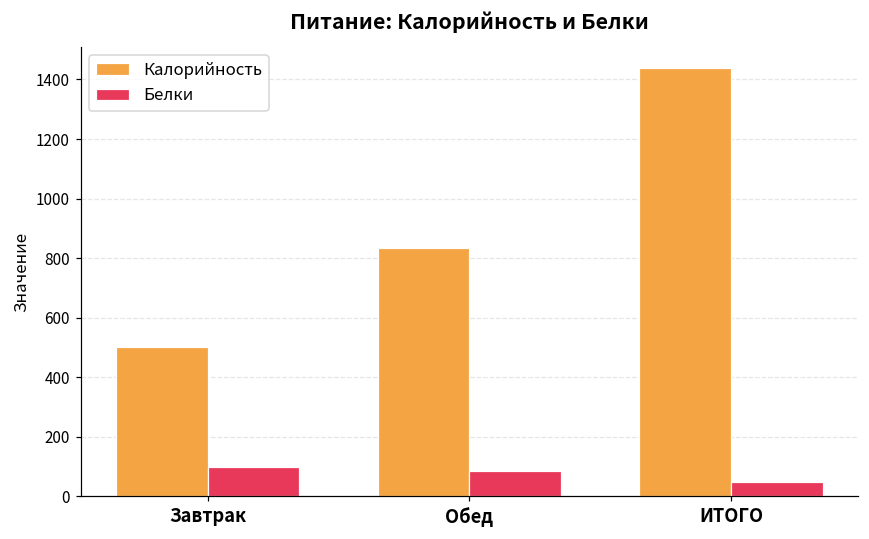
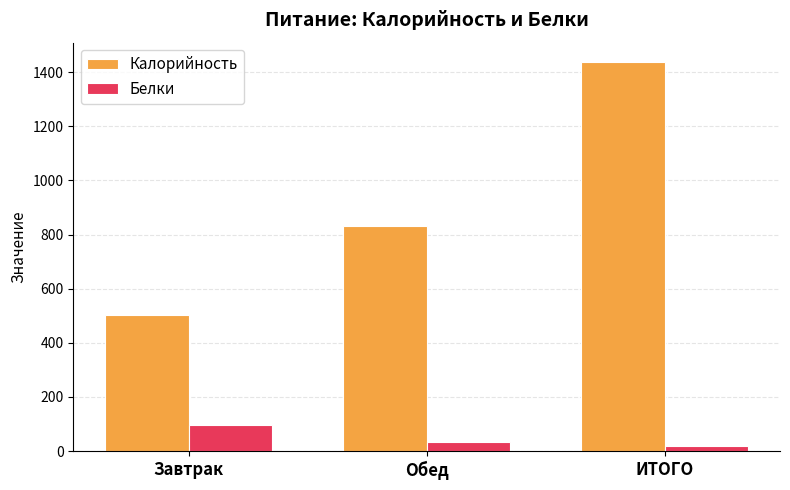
Белки, Обед: 80 -> 30
Белки, ИТОГО: 50 -> 20
